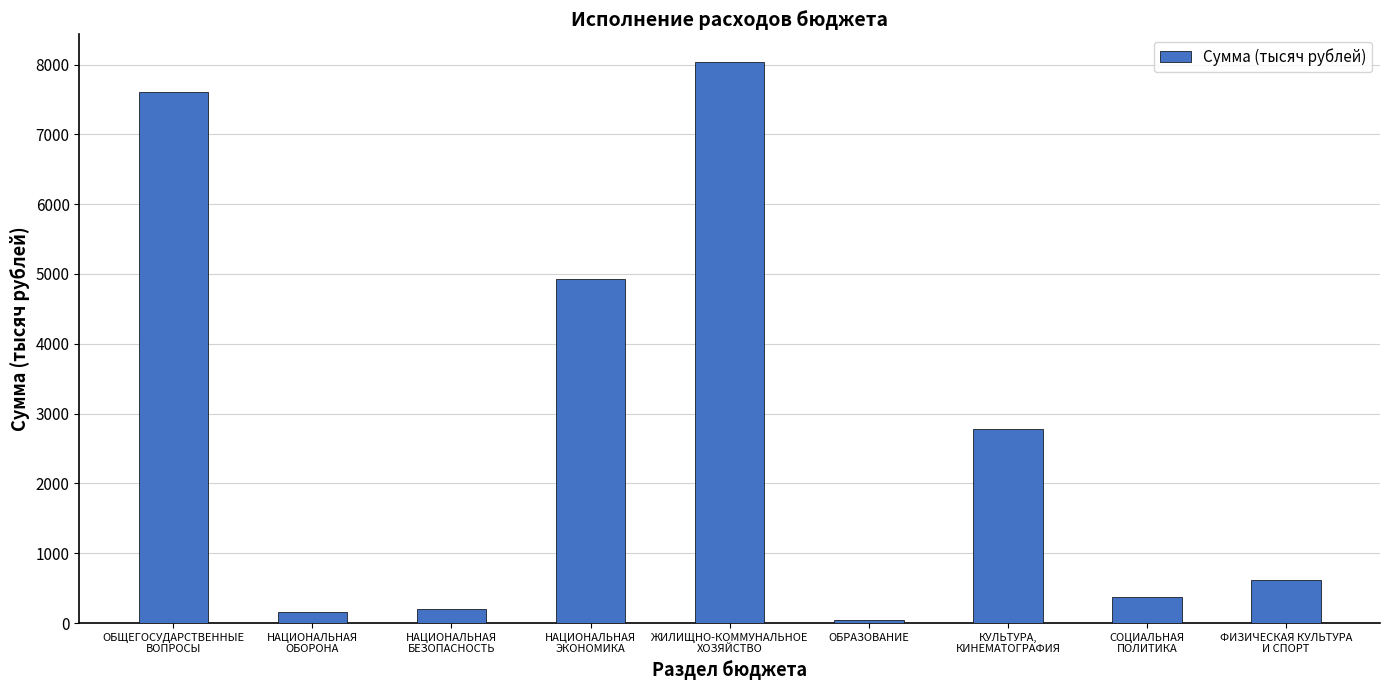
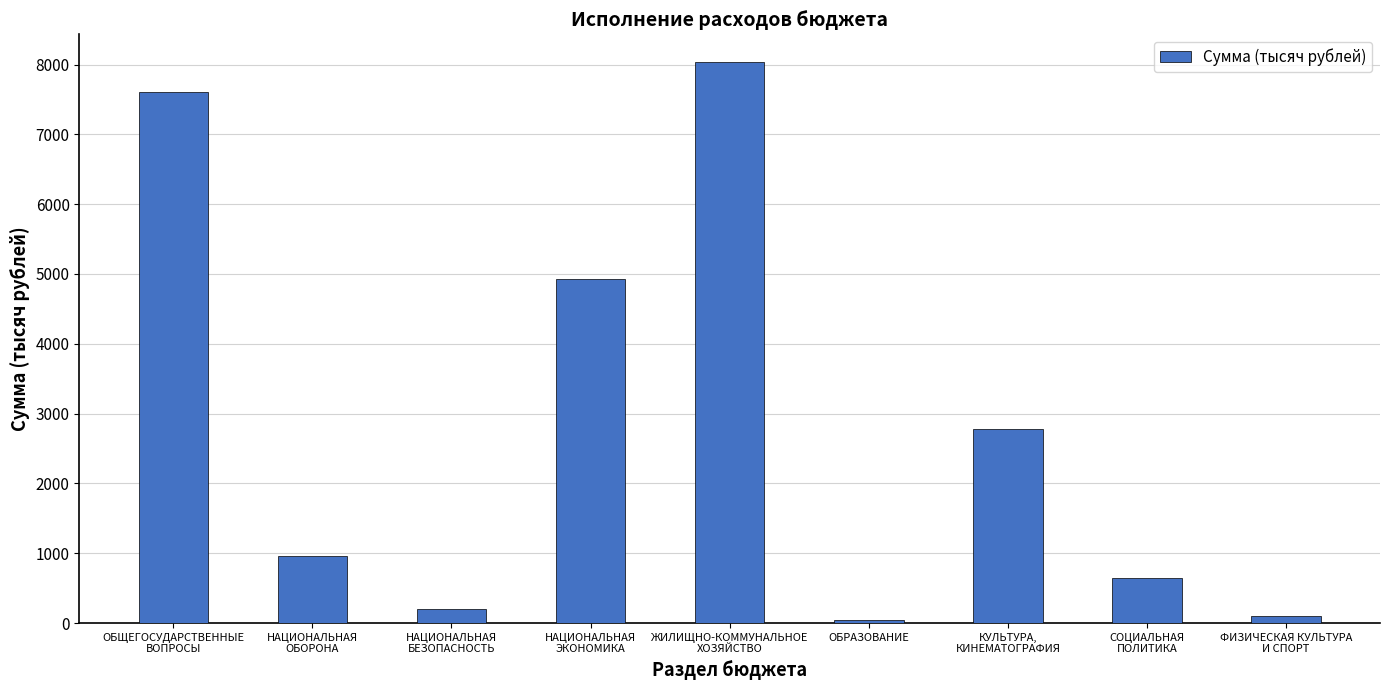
НАЦИОНАЛЬНАЯ ОБОРОНА: 200 -> 1000
СОЦИАЛЬНАЯ ПОЛИТИКА: 400 -> 600
ФИЗИЧЕСКАЯ КУЛЬТУРА И СПОРТ: 600 -> 100
